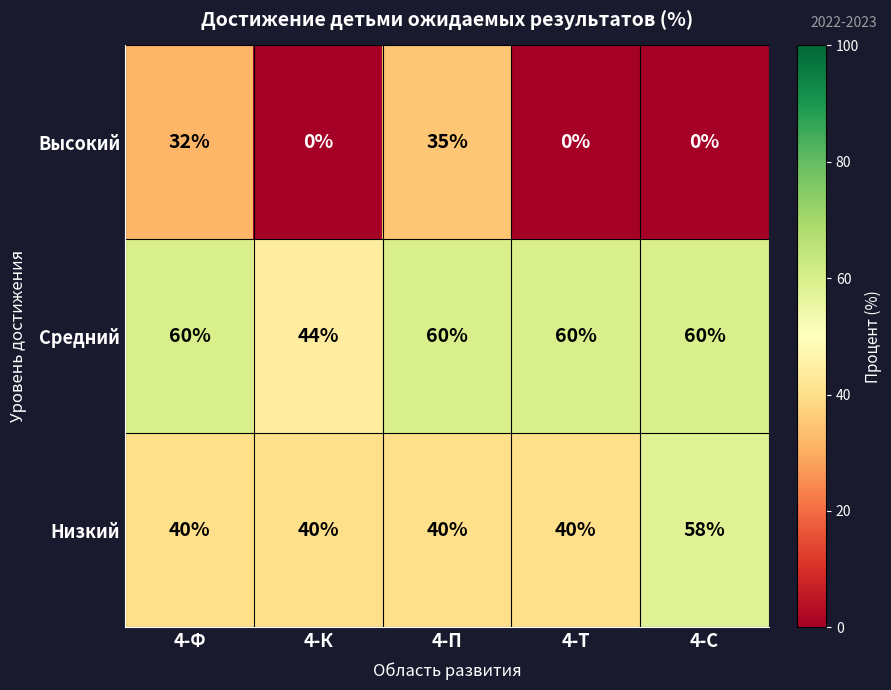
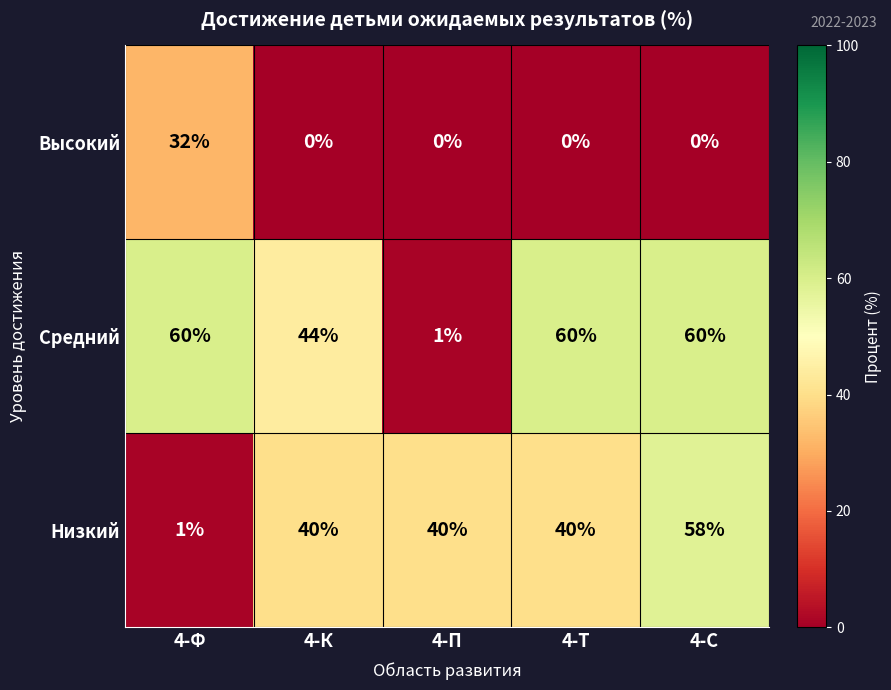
Высокий, 4-П: 35% -> 0%
Средний, 4-П: 60% -> 1%
Низкий, 4-Ф: 40% -> 1%
